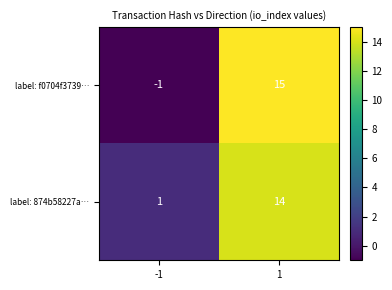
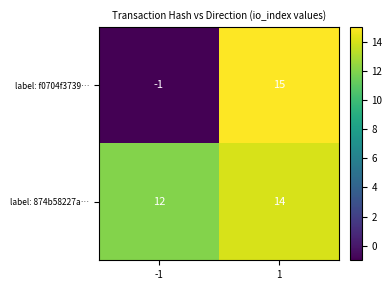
label: 874b58227a…, -1: 1 -> 12
